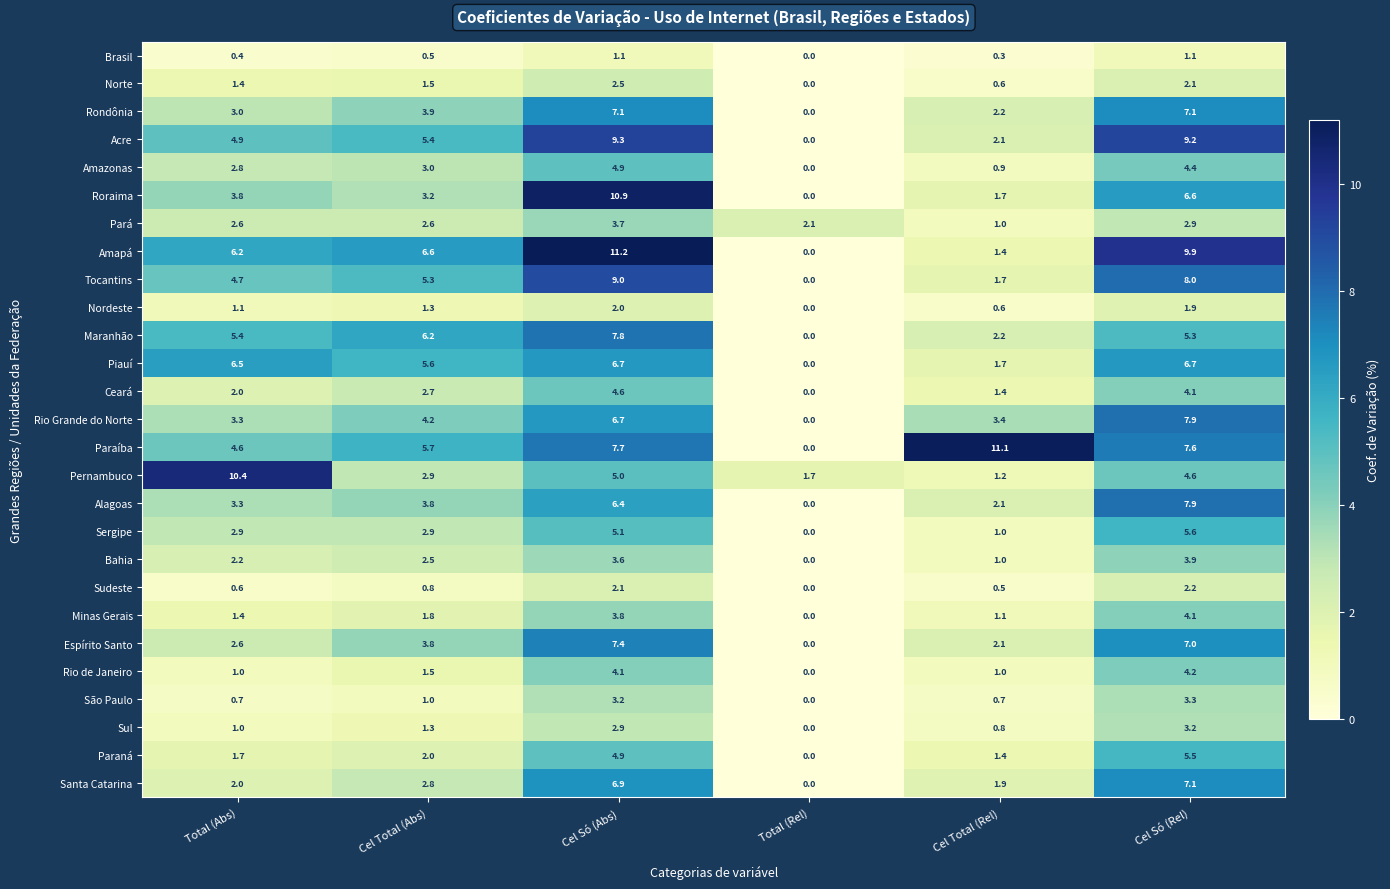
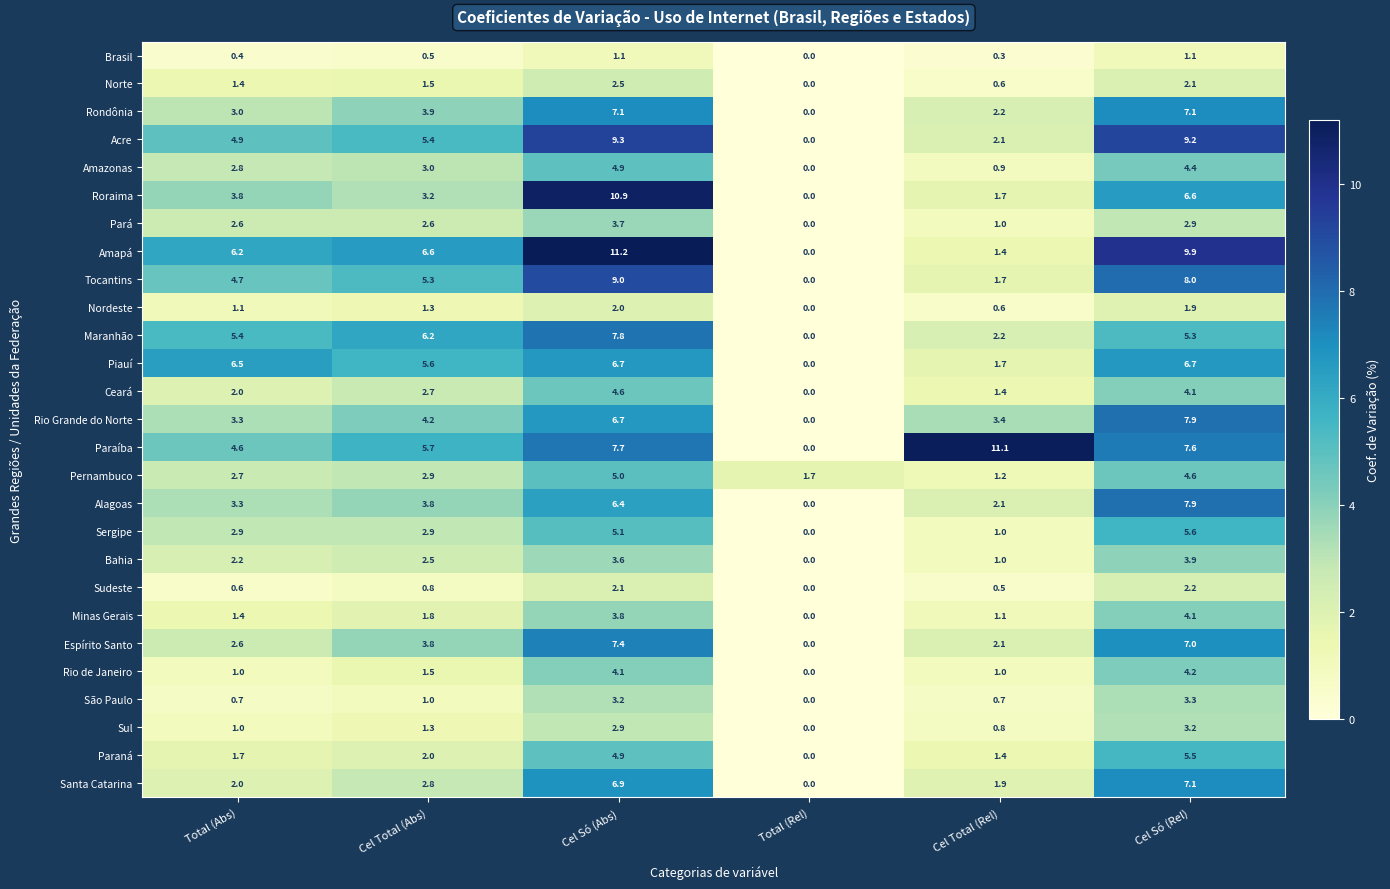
Pará, Total (Rel): 2.1 -> 0.0
Pernambuco, Total (Abs): 10.4 -> 2.7
